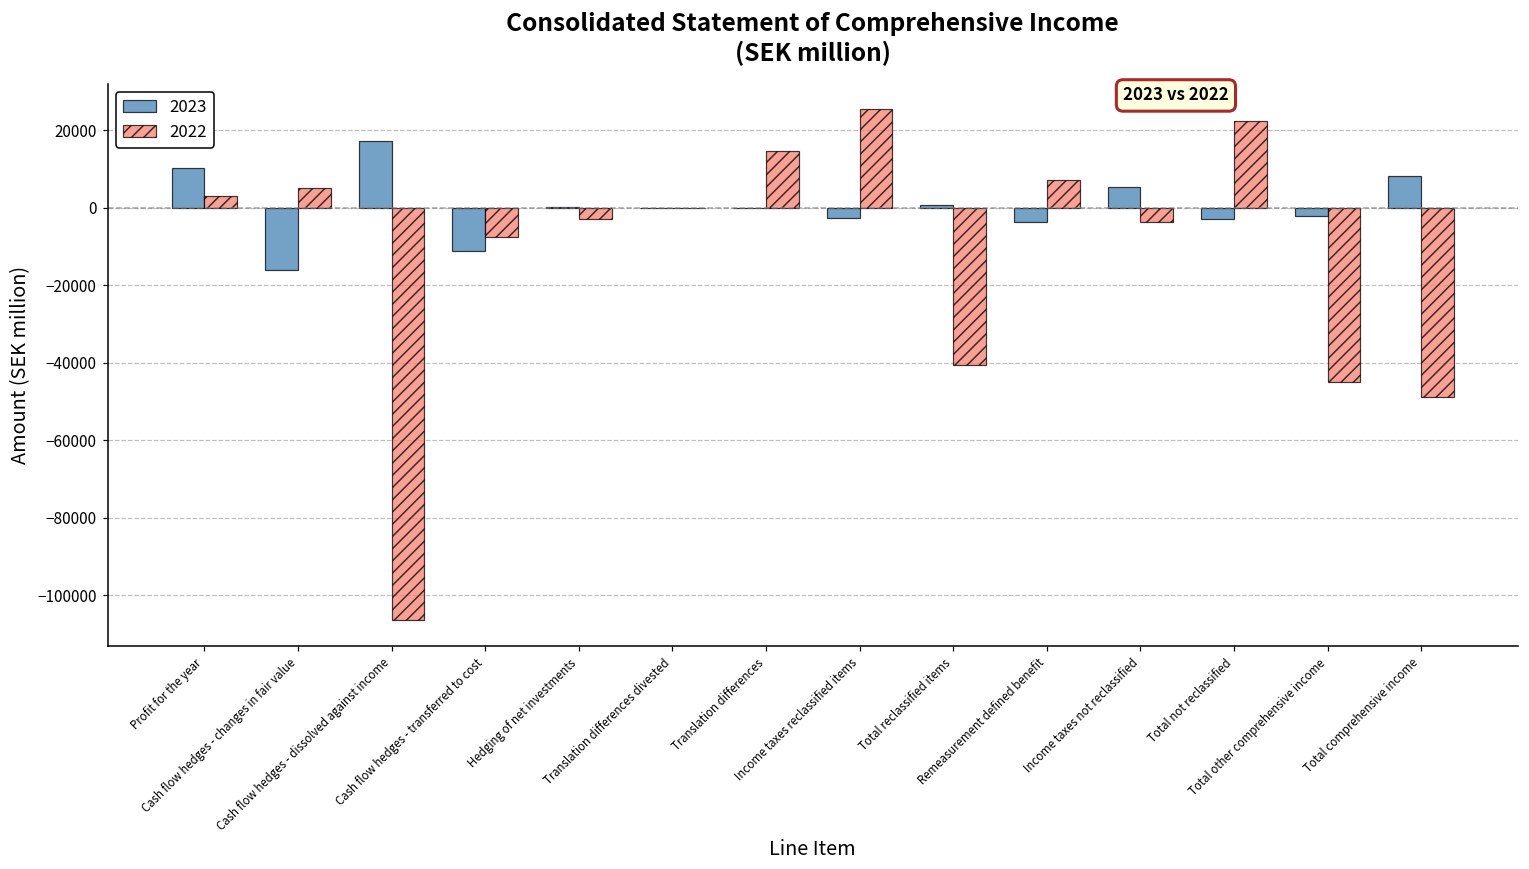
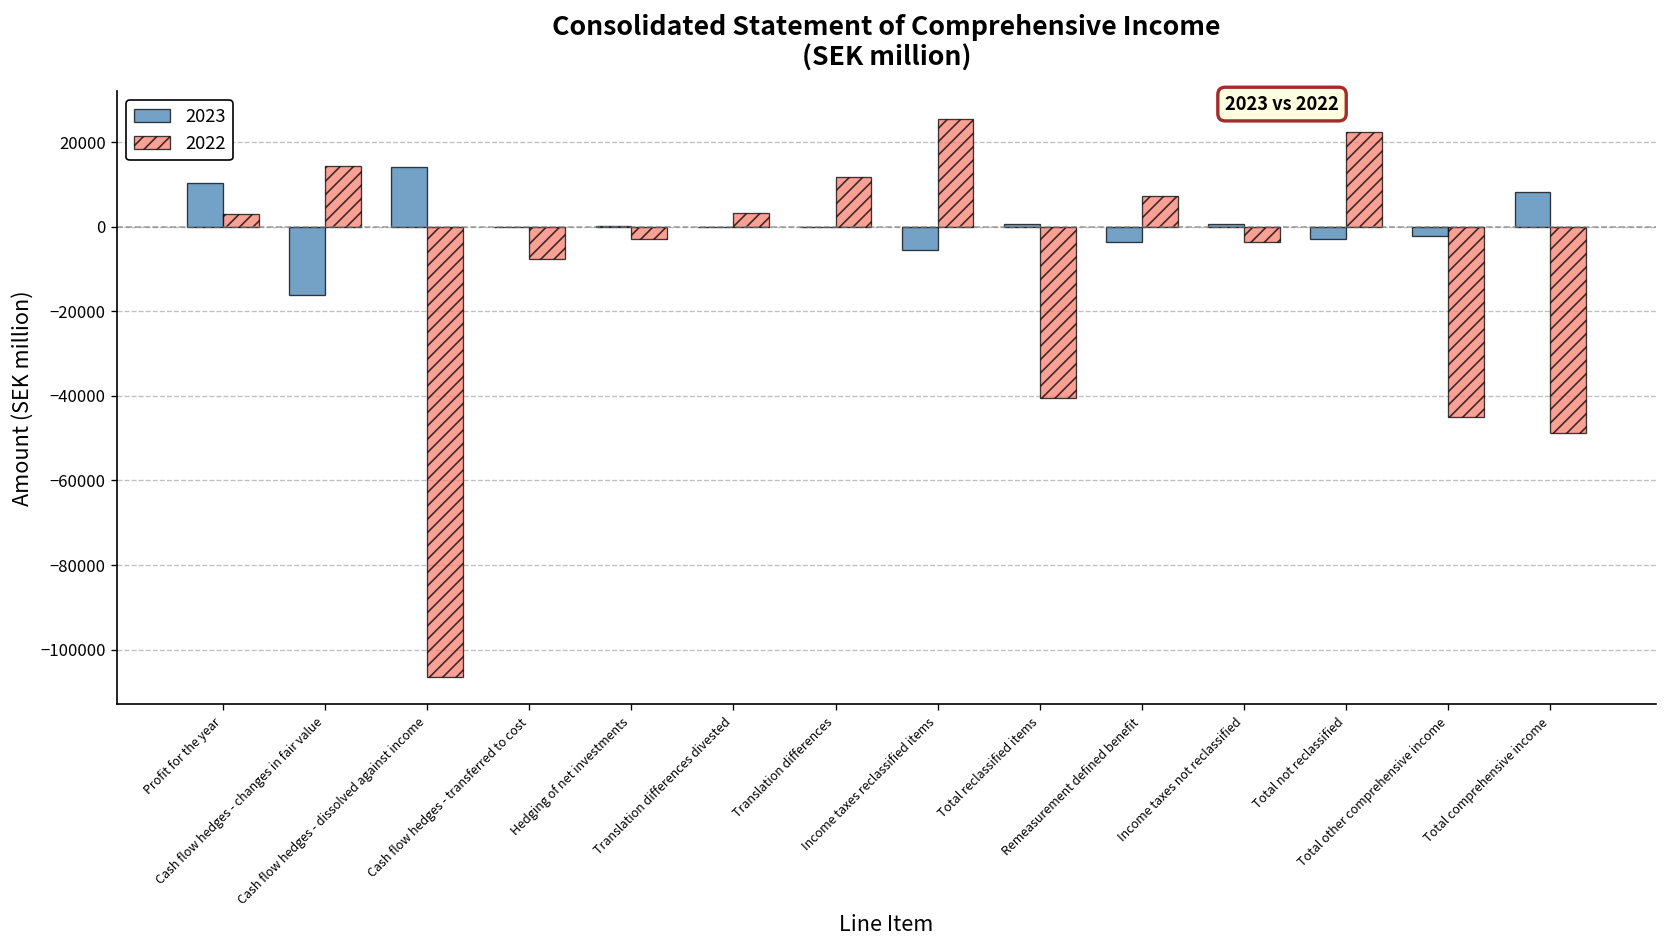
2022, Cash flow hedges - changes in fair value: 5000 -> 14000
2023, Cash flow hedges - dissolved against income: 17000 -> 14000
2023, Cash flow hedges - transferred to cost: -11000 -> 0
2022, Translation differences divested: 0 -> 3000
2022, Translation differences: 15000 -> 12000
2023, Income taxes reclassified items: -3000 -> -5000
2023, Income taxes not reclassified: 5000 -> 1000
